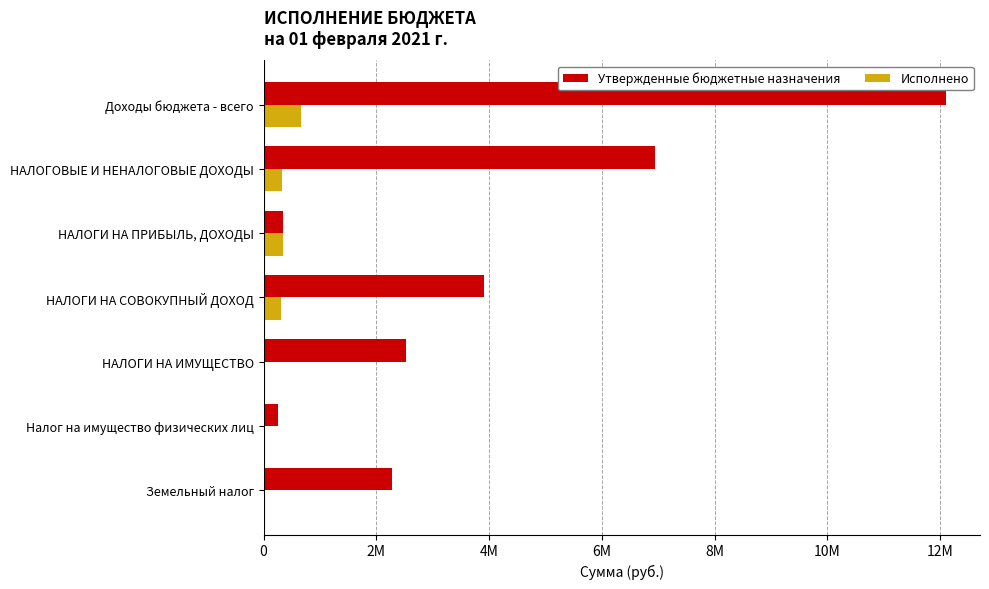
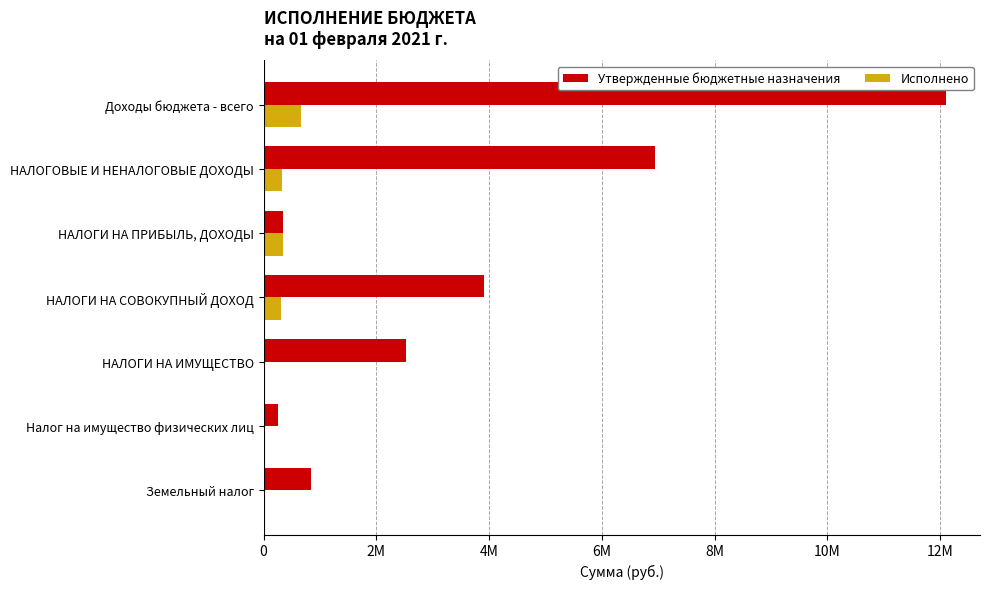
Утвержденные бюджетные назначения, Земельный налог: 2300000 -> 800000
